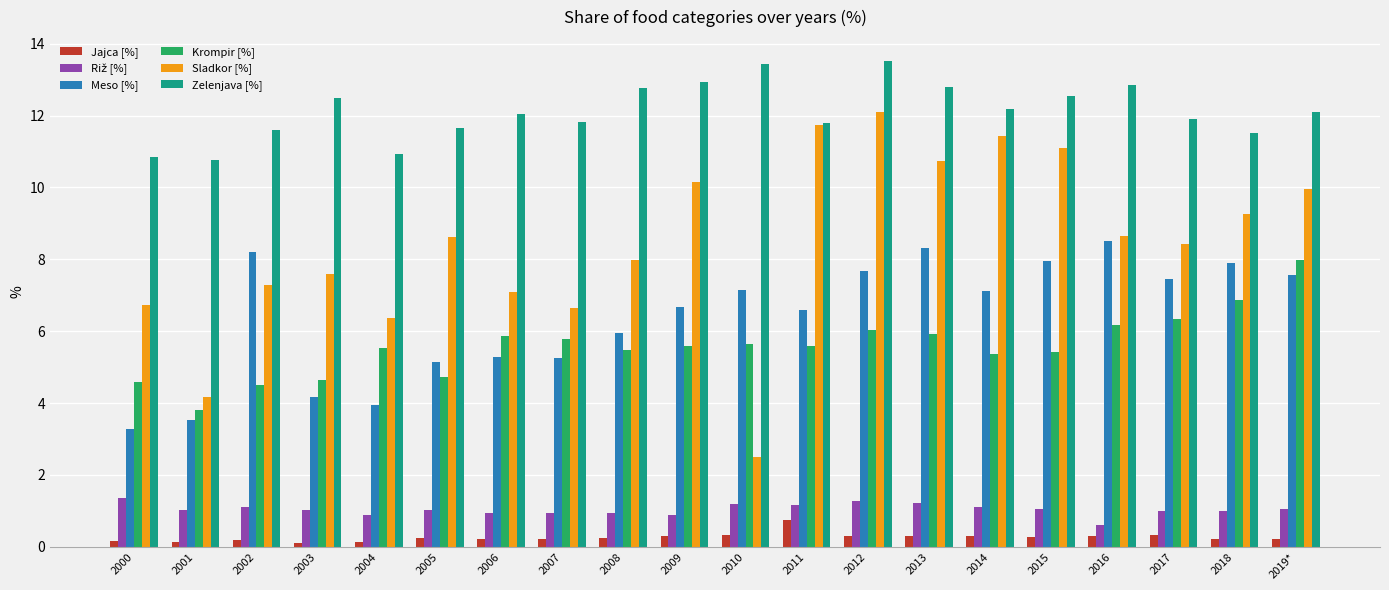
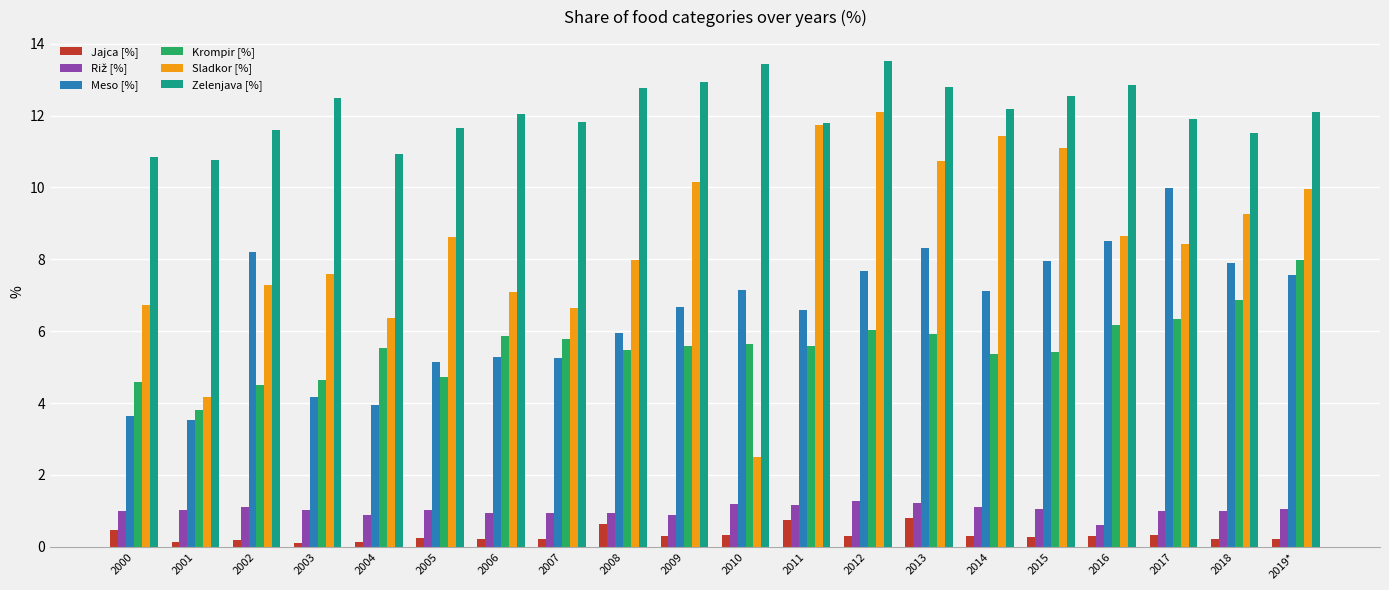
Jajca [%], 2000: 0.2 -> 0.5
Riž [%], 2000: 1.4 -> 1.0
Meso [%], 2000: 3.3 -> 3.6
Jajca [%], 2008: 0.3 -> 0.6
Jajca [%], 2013: 0.3 -> 0.8
Meso [%], 2017: 7.4 -> 10.0
